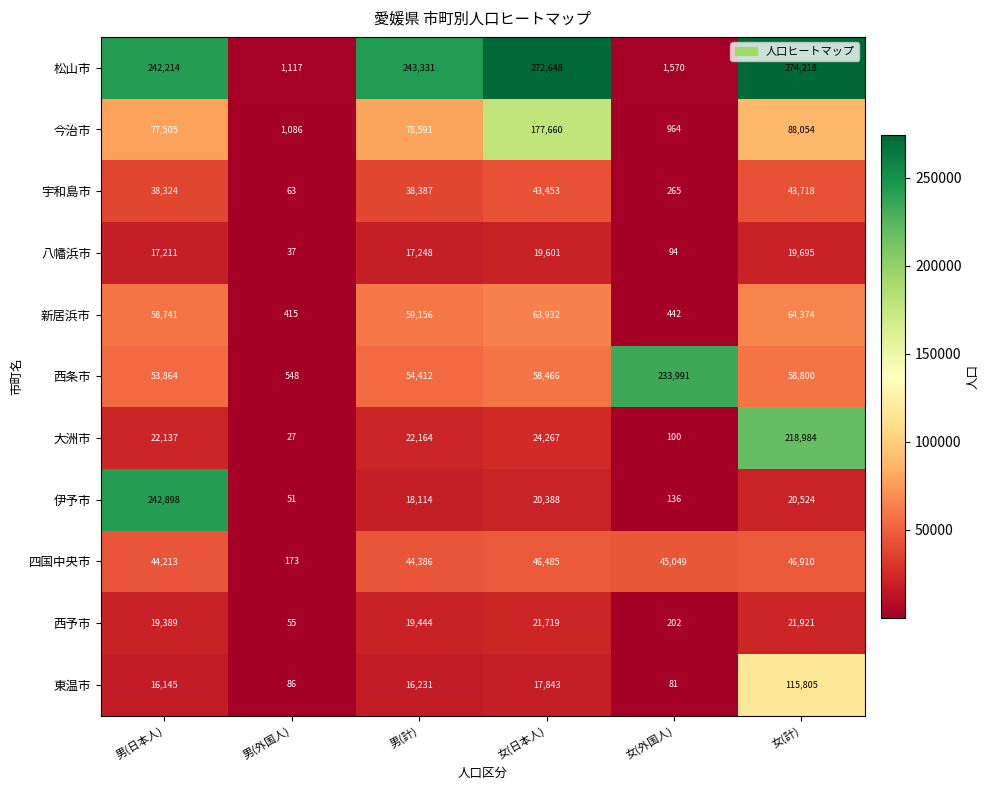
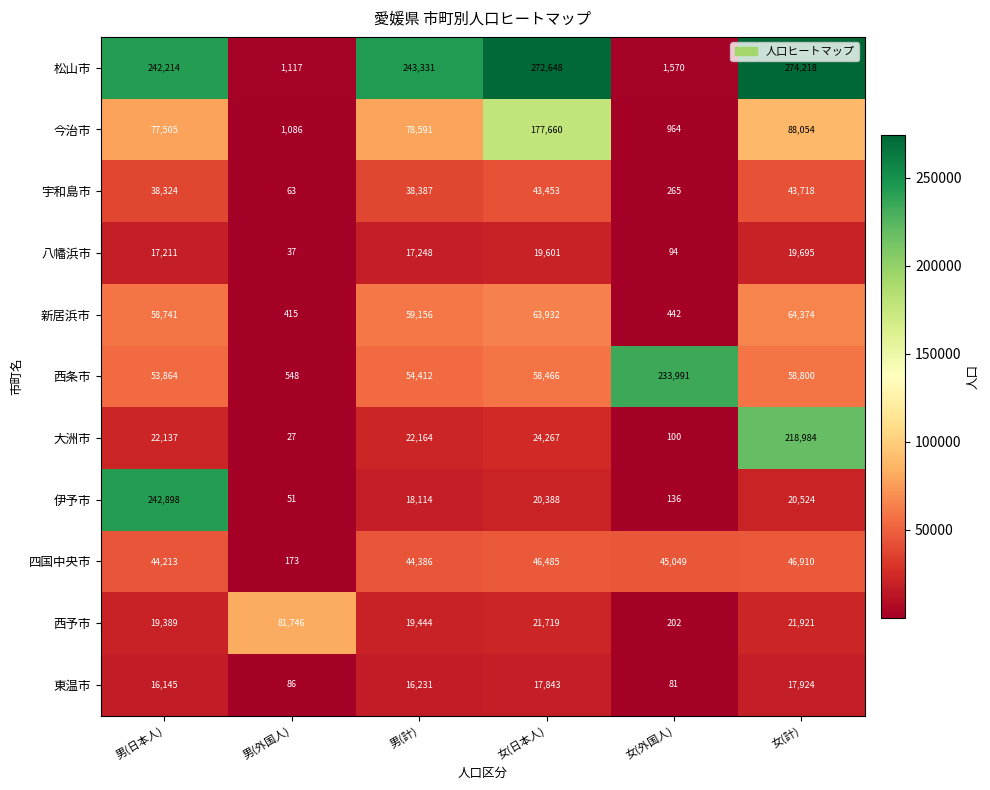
西予市, 男(外国人): 55 -> 81,746
東温市, 女(計): 115,805 -> 17,924
